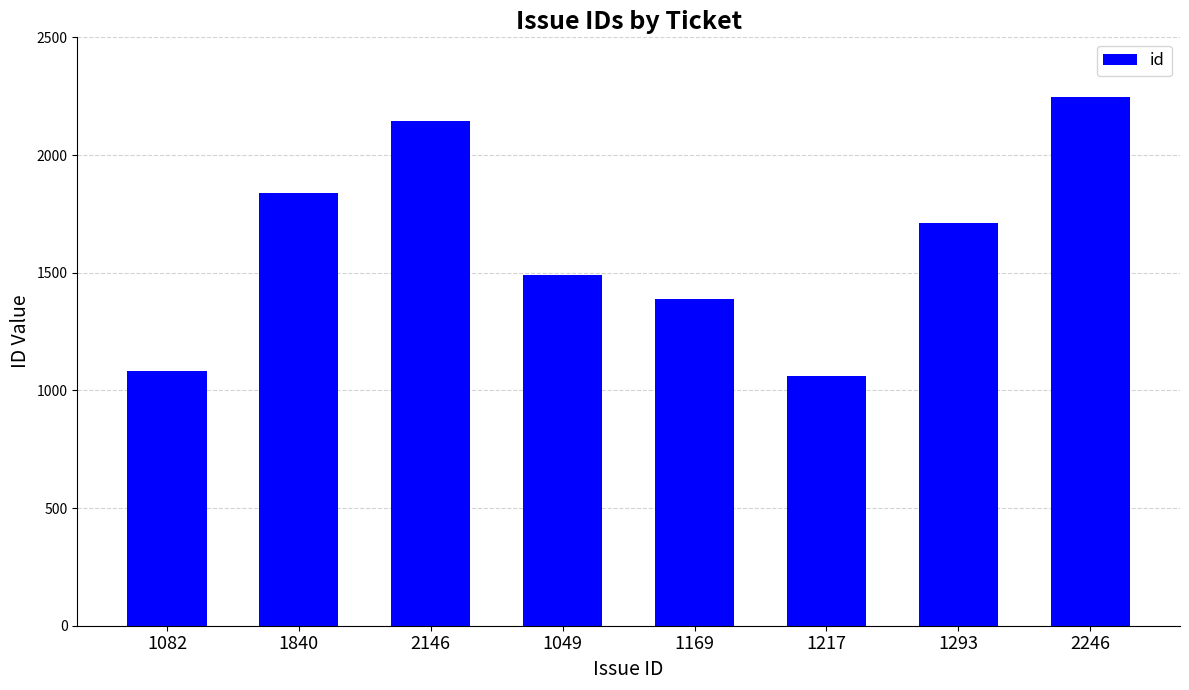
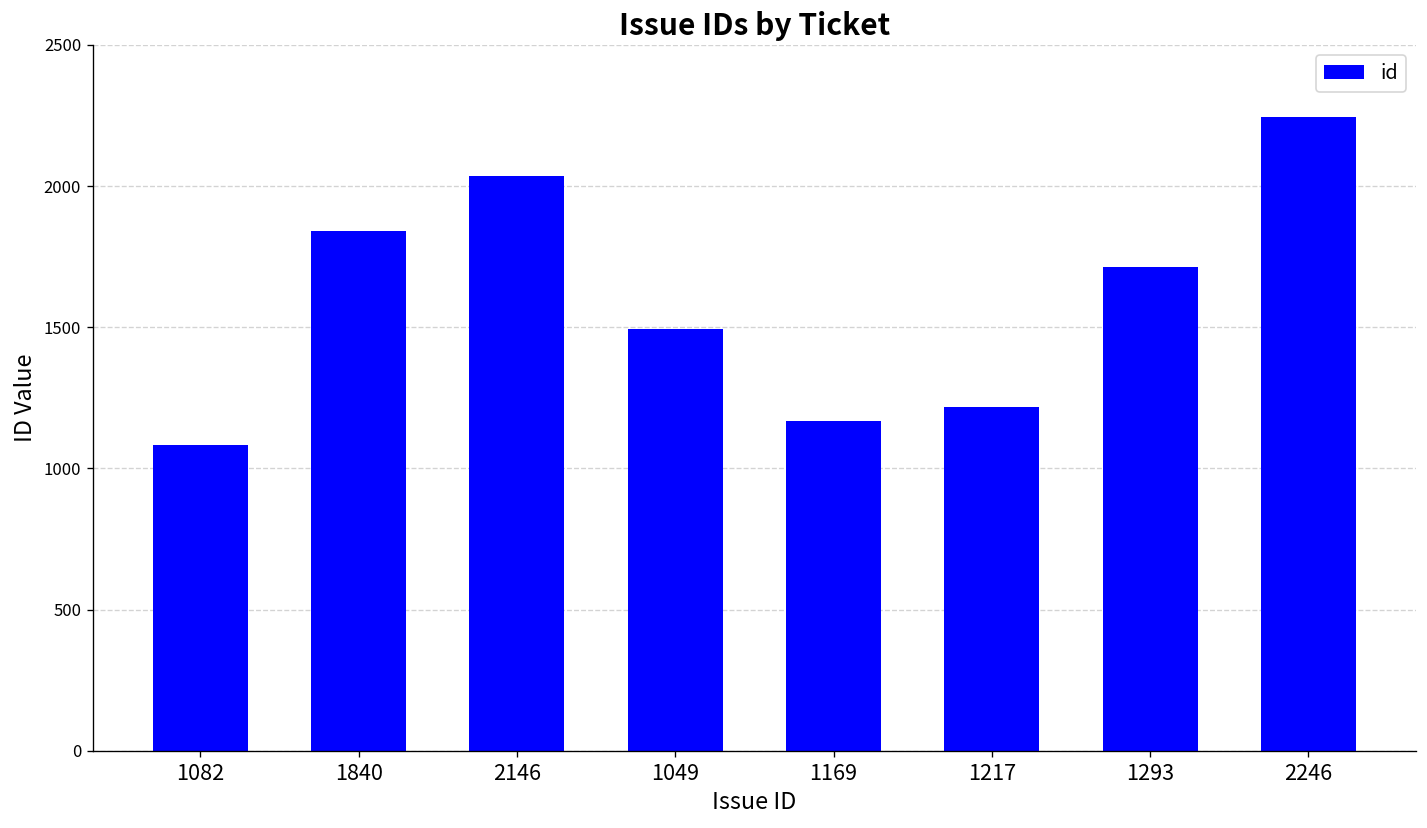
2146: 2150 -> 2040
1169: 1390 -> 1170
1217: 1060 -> 1220
